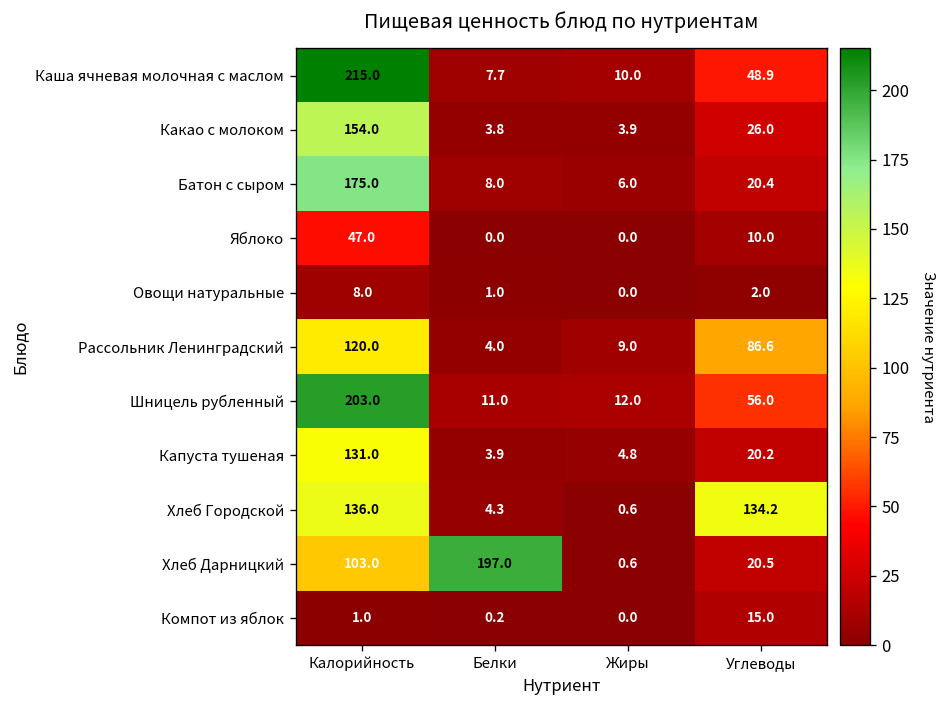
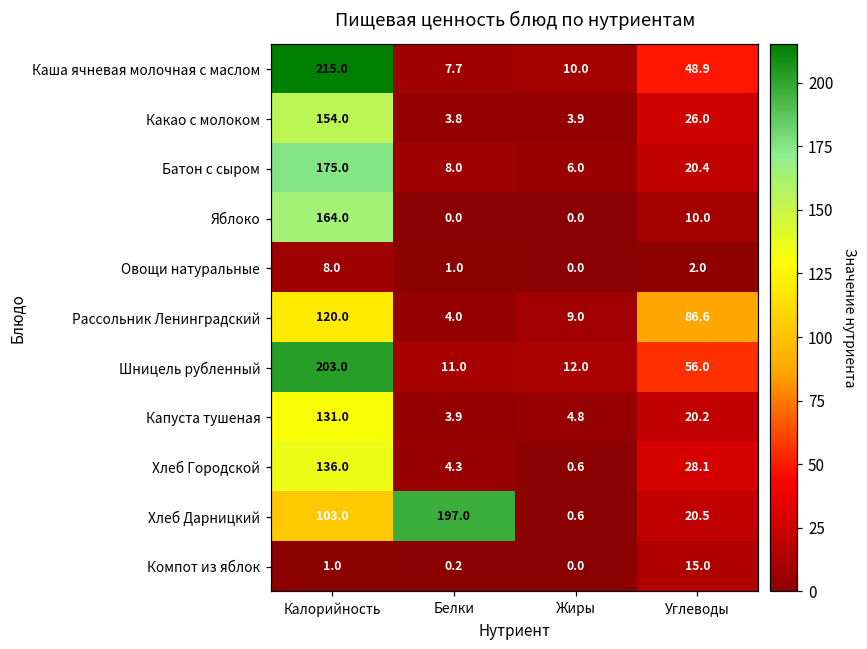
Яблоко, Калорийность: 47.0 -> 164.0
Хлеб Городской, Углеводы: 134.2 -> 28.1
